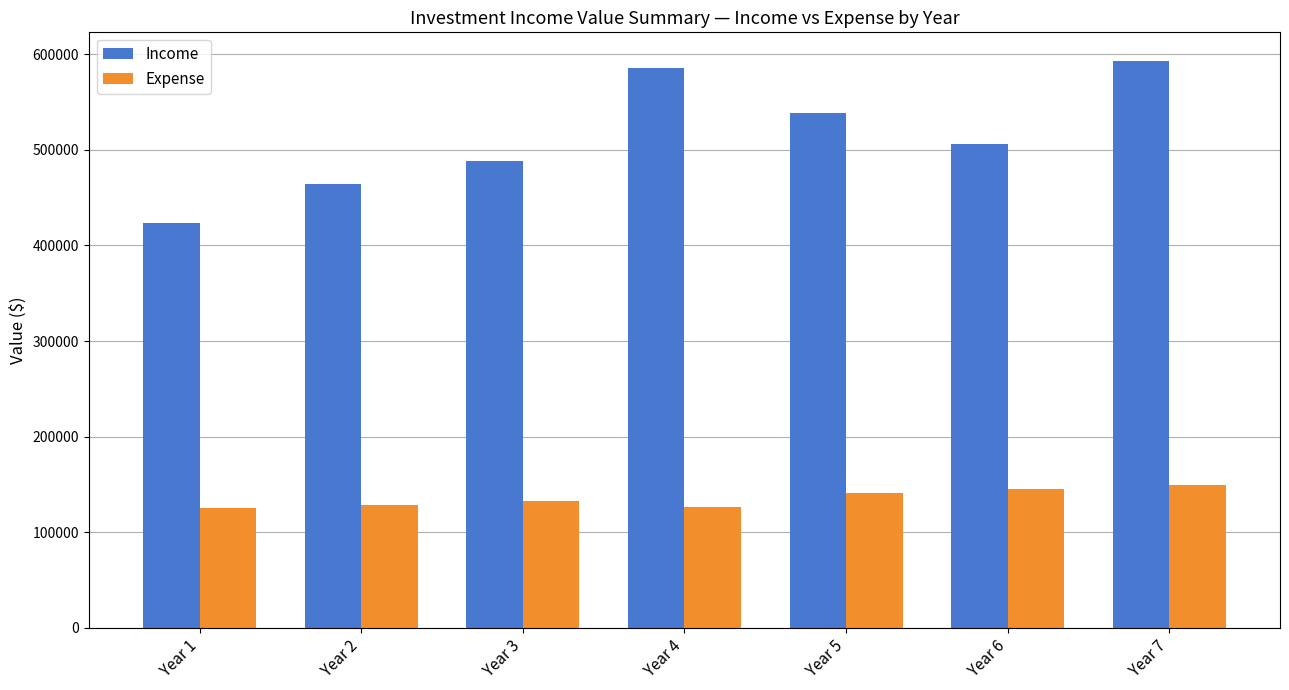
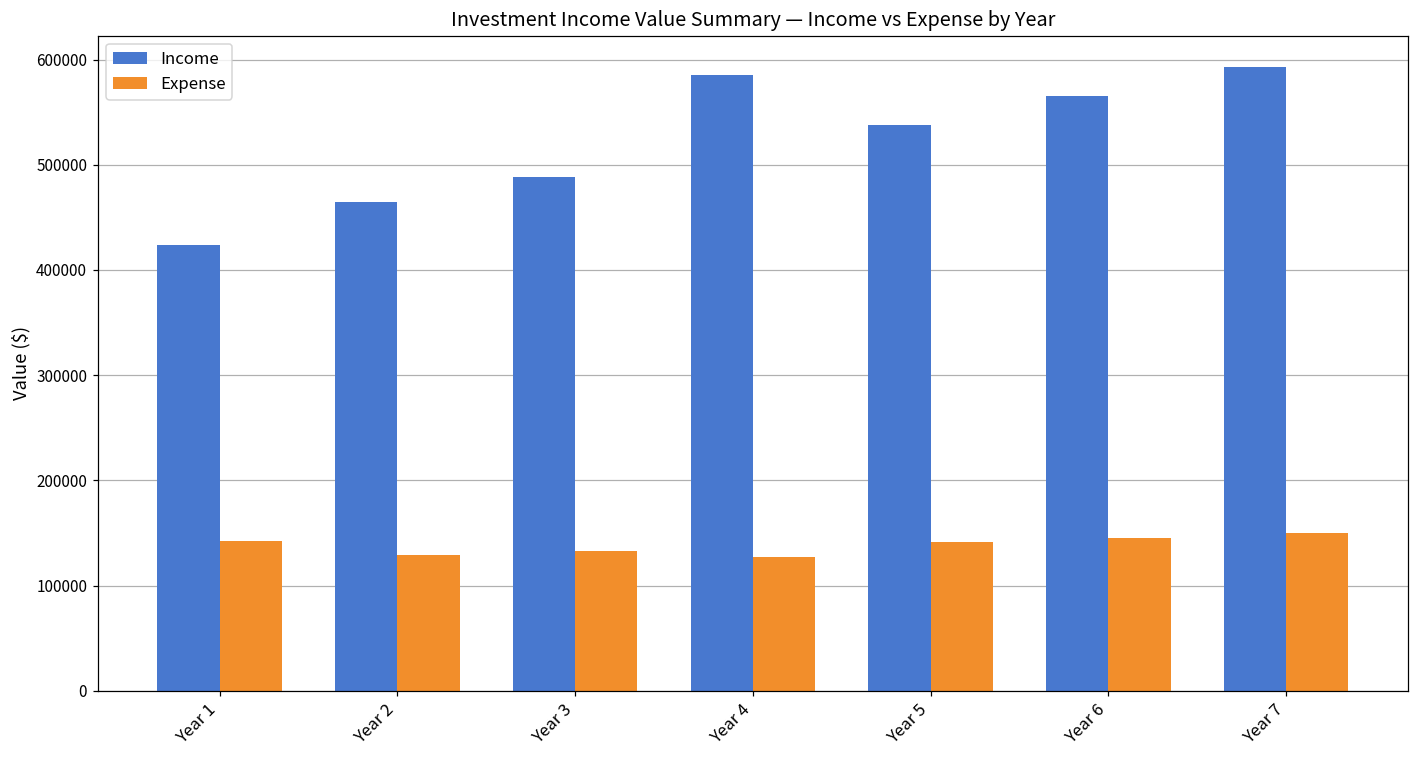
Expense, Year 1: 130000 -> 140000
Income, Year 6: 510000 -> 560000
